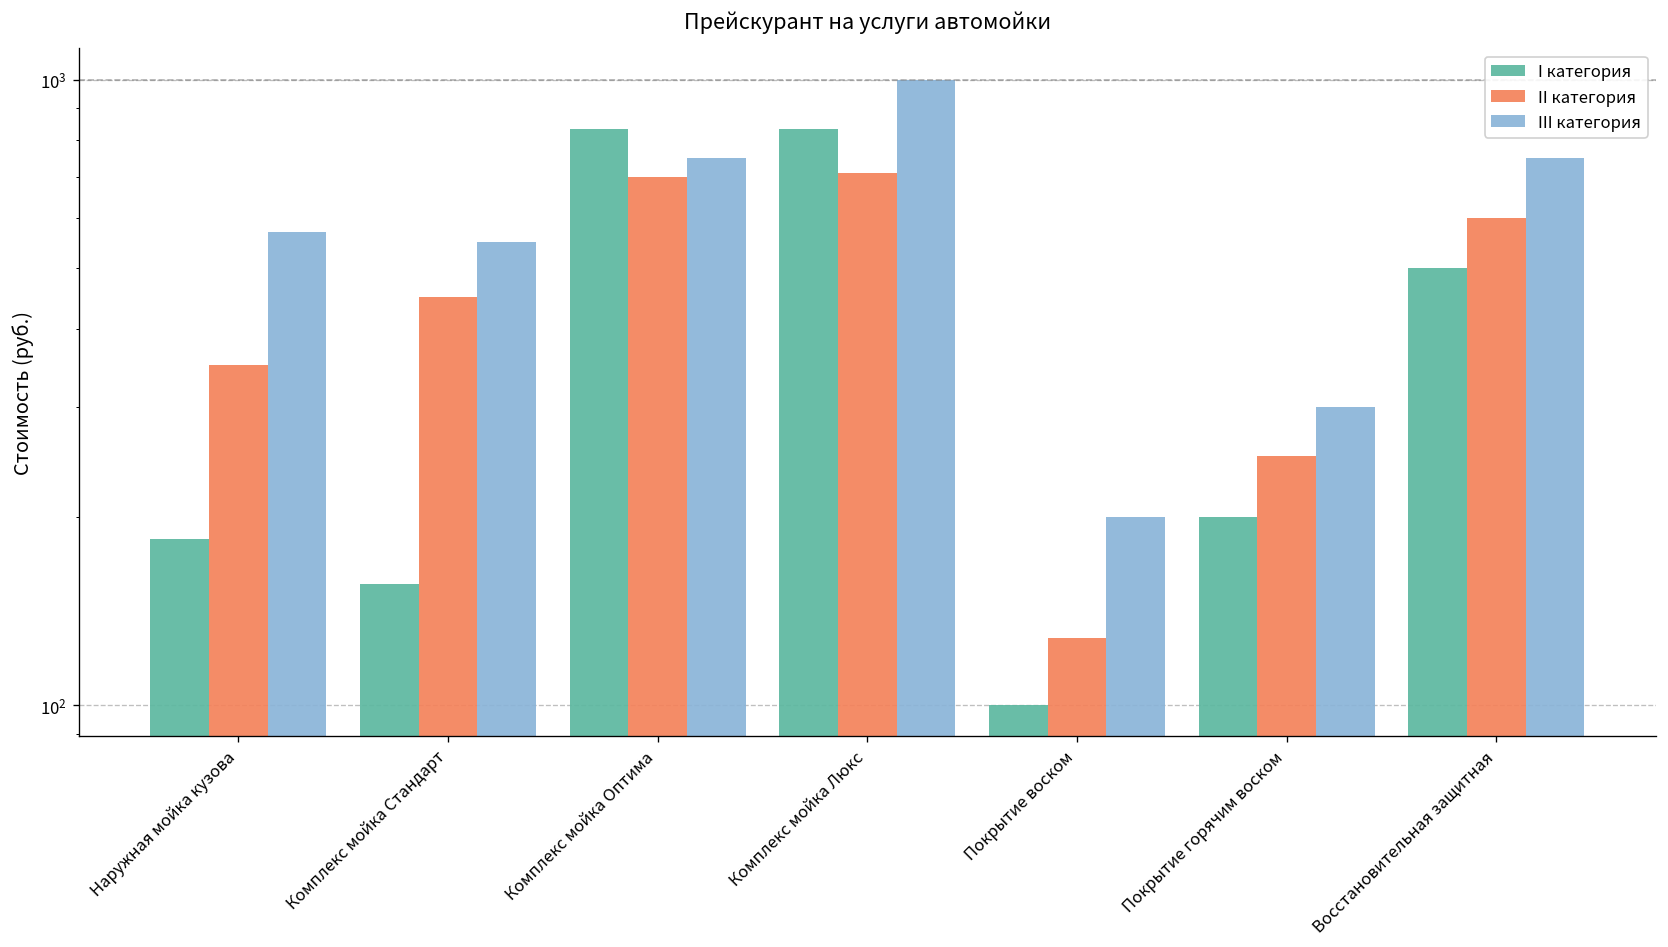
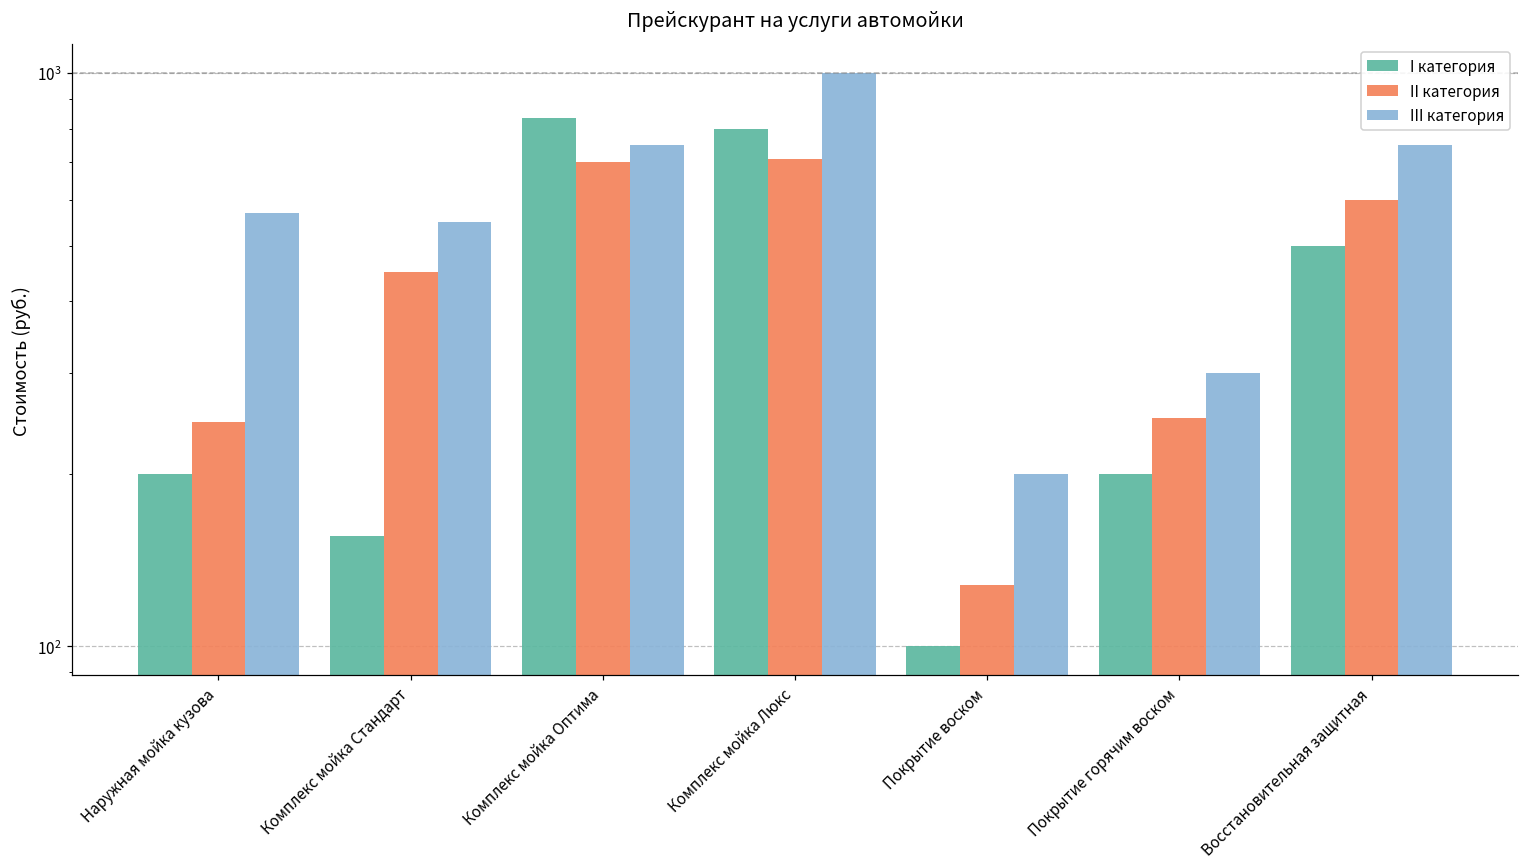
I категория, Наружная мойка кузова: 184 -> 200
II категория, Наружная мойка кузова: 350 -> 250
I категория, Комплекс мойка Люкс: 830 -> 800
